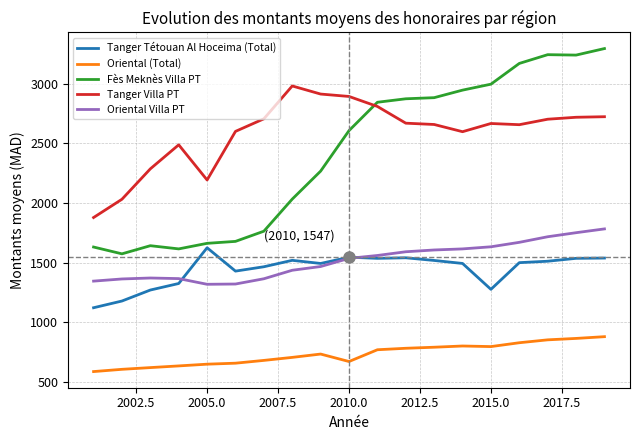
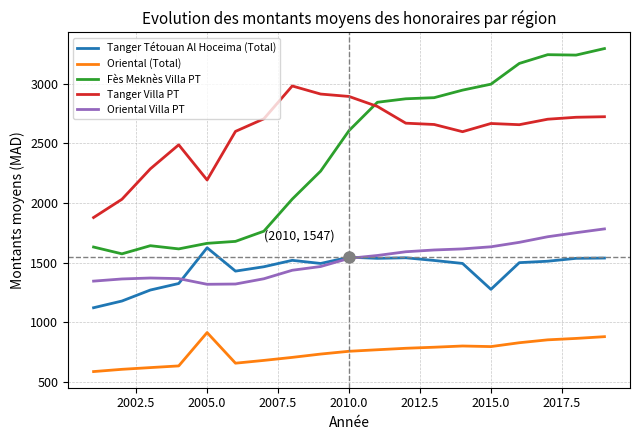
Oriental (Total), 2005.0: 650 -> 920
Oriental (Total), 2010.0: 670 -> 760
